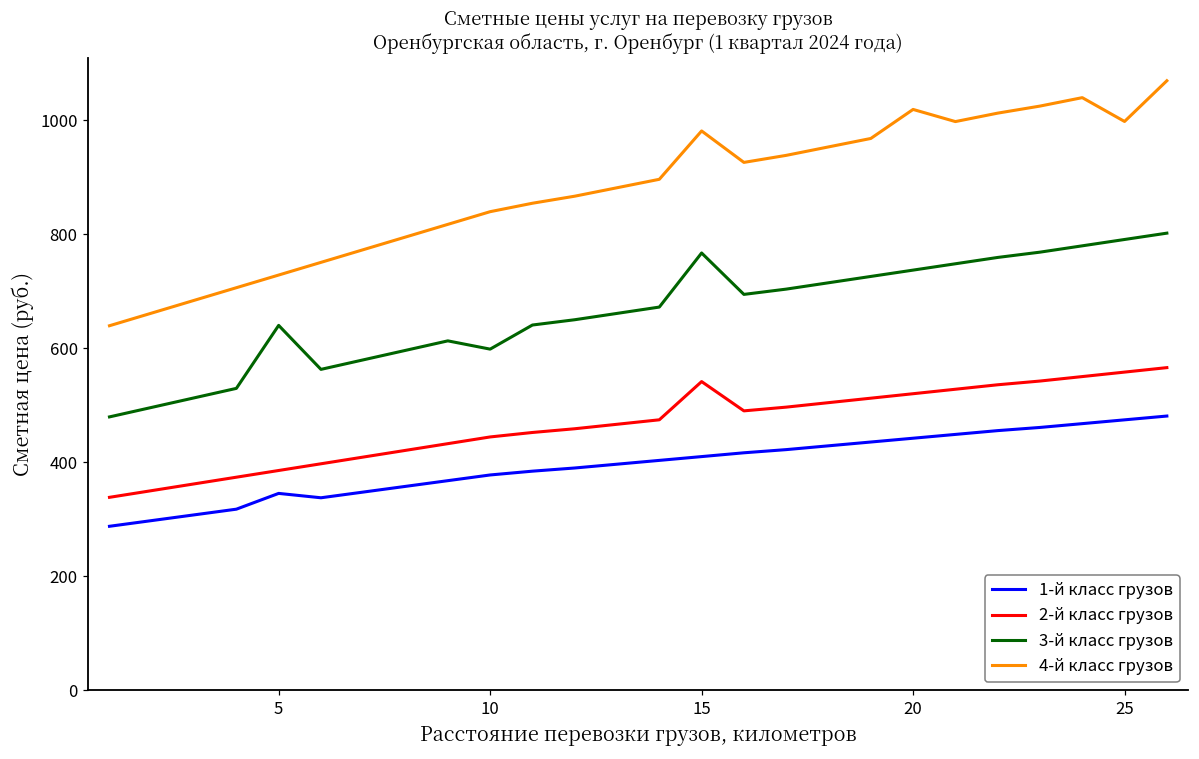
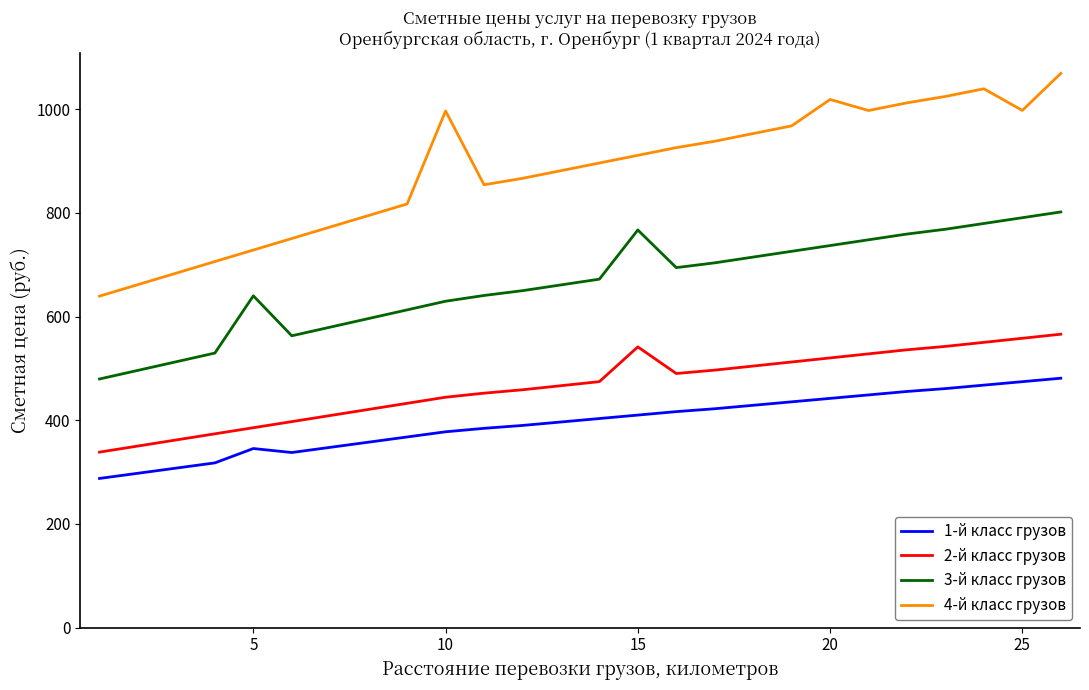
3-й класс грузов, 10: 600 -> 630
4-й класс грузов, 10: 840 -> 1000
4-й класс грузов, 15: 980 -> 910
